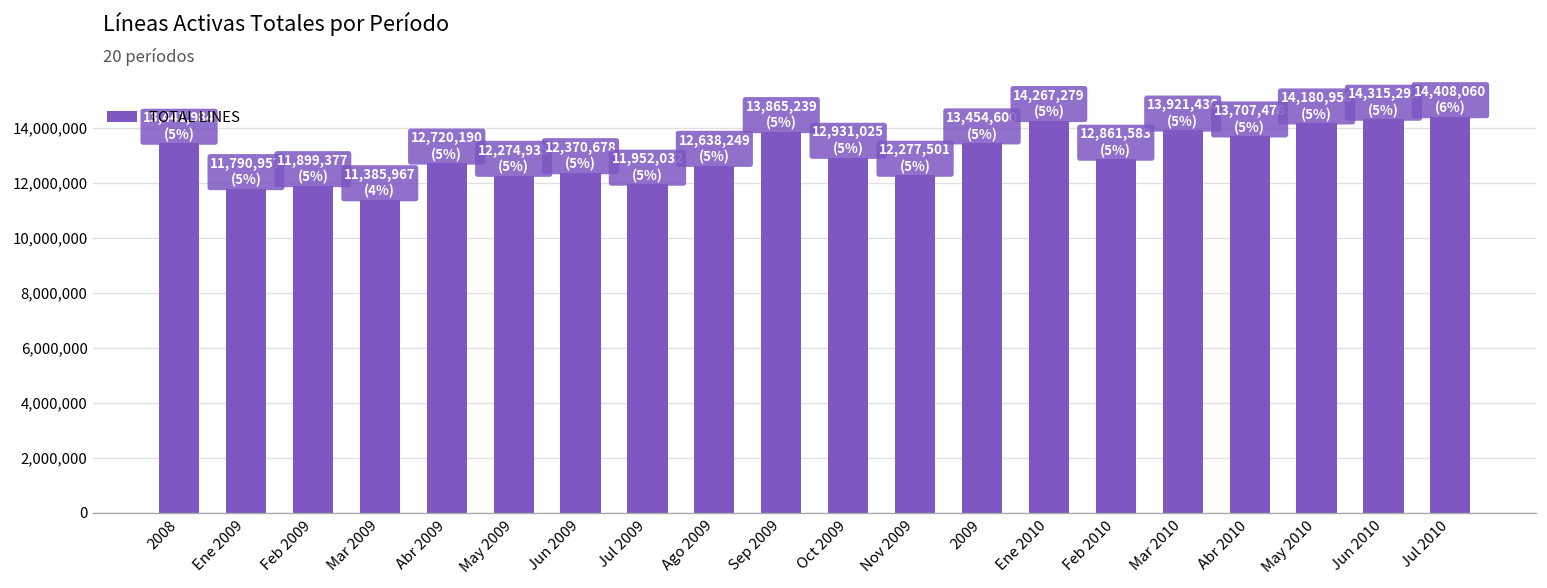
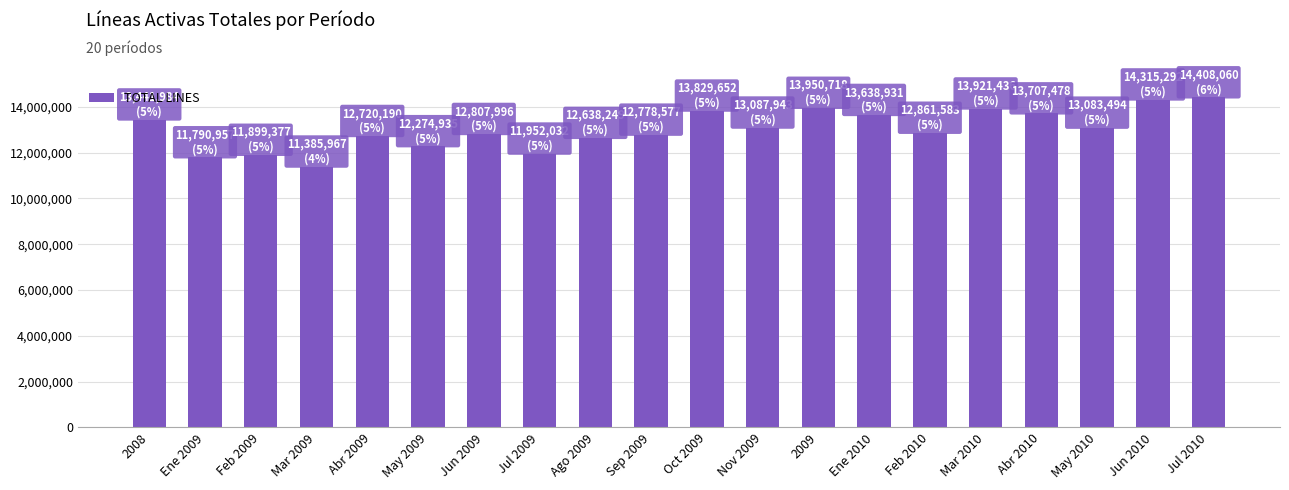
Jun 2009: 12,370,678 -> 12,807,996
Sep 2009: 13,865,239 -> 12,778,577
Oct 2009: 12,931,025 -> 13,829,652
Nov 2009: 12,277,501 -> 13,087,943
2009: 13,454,600 -> 13,950,718
Ene 2010: 14,267,279 -> 13,638,931
May 2010: 14,180,956 -> 13,083,494
